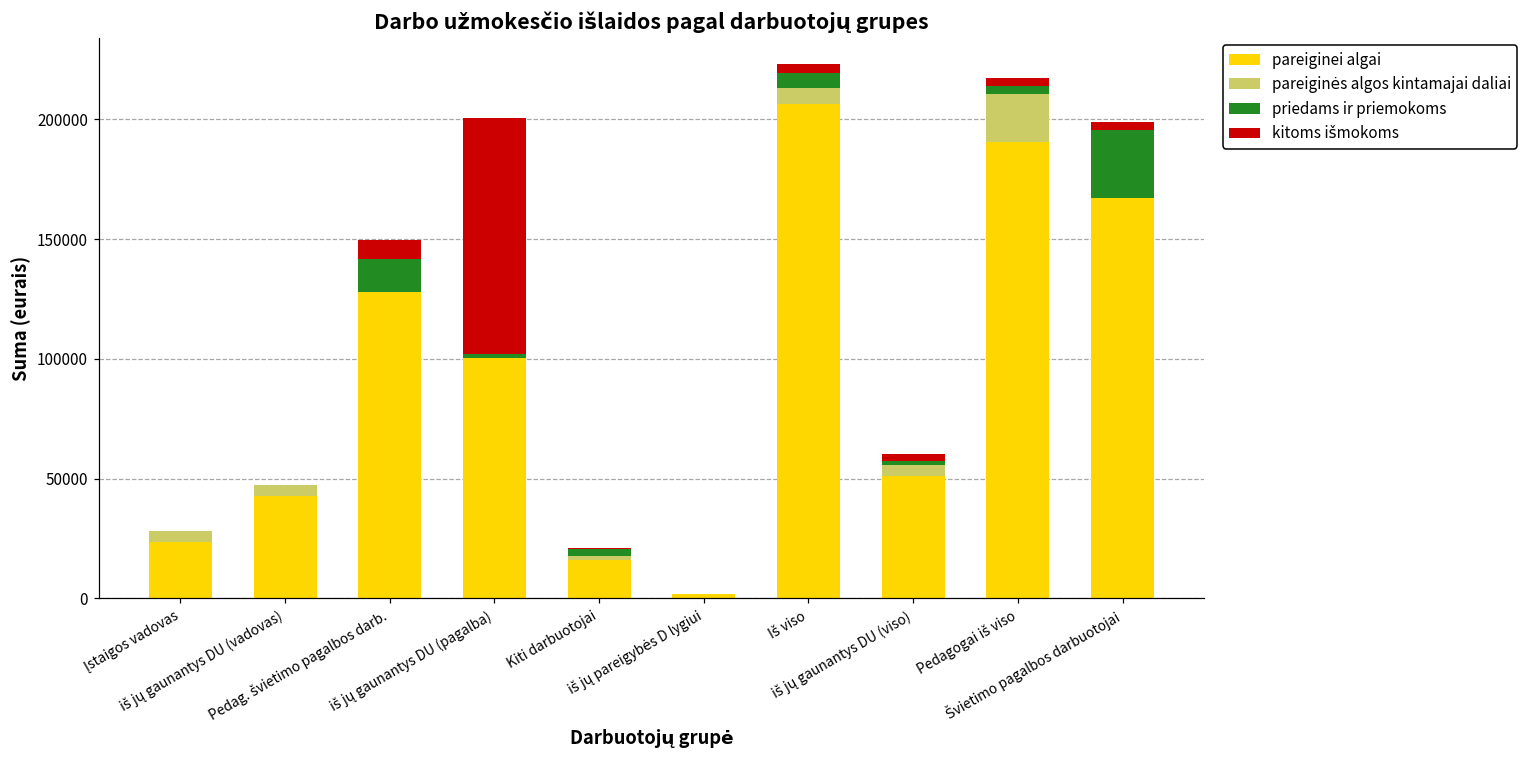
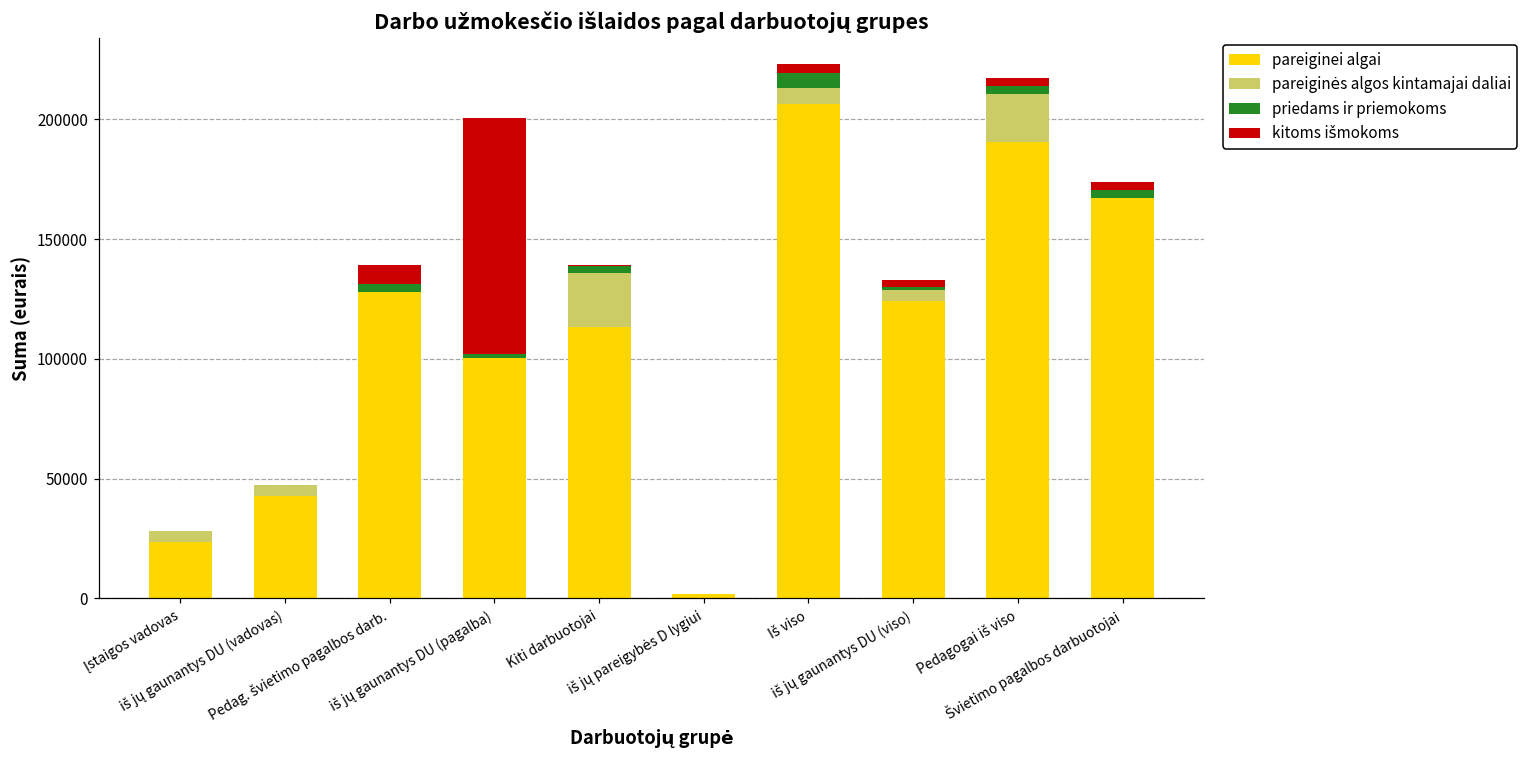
priedams ir priemokoms, Pedag. švietimo pagalbos darb.: 14000 -> 3000
pareiginei algai, Kiti darbuotojai: 16000 -> 113000
pareiginės algos kintamajai daliai, Kiti darbuotojai: 2000 -> 23000
pareiginei algai, iš jų gaunantys DU (viso): 51000 -> 124000
priedams ir priemokoms, Švietimo pagalbos darbuotojai: 29000 -> 3000
